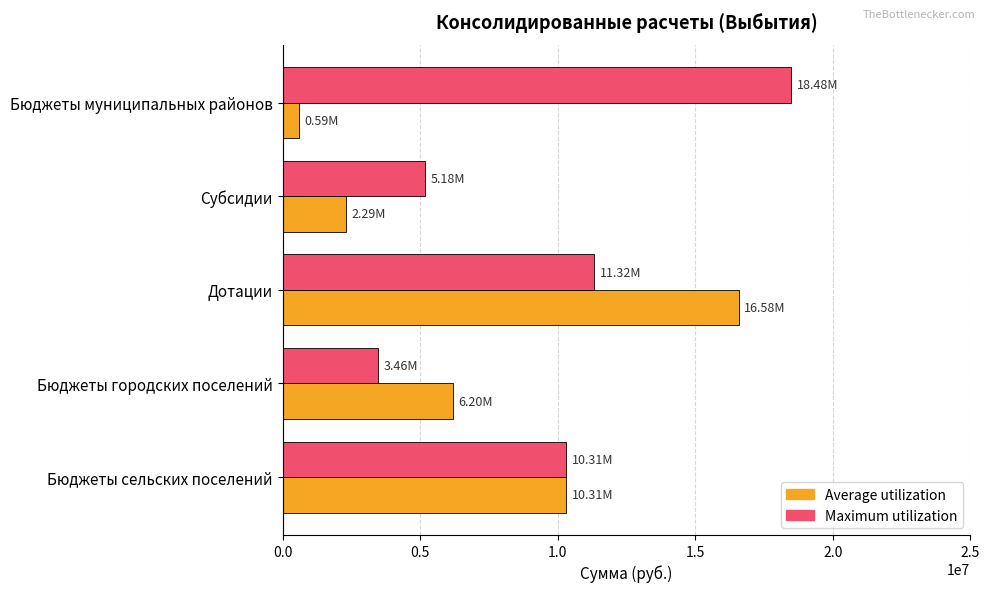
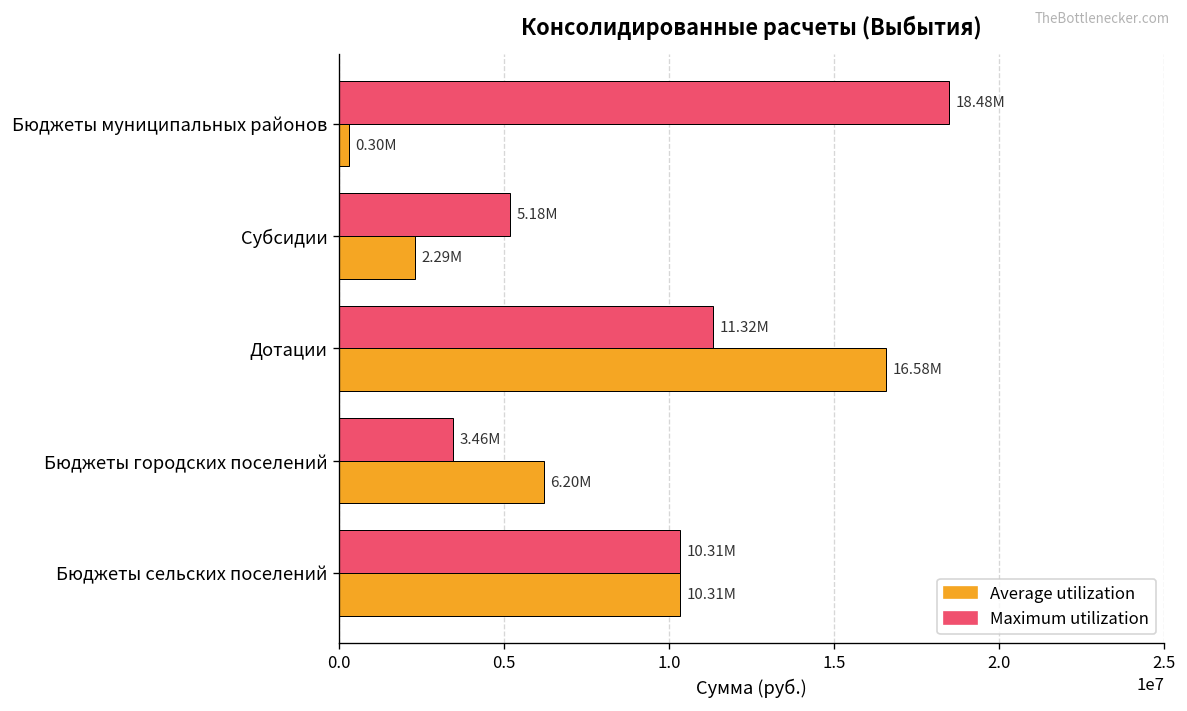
Average utilization, Бюджеты муниципальных районов: 0.59M -> 0.30M
